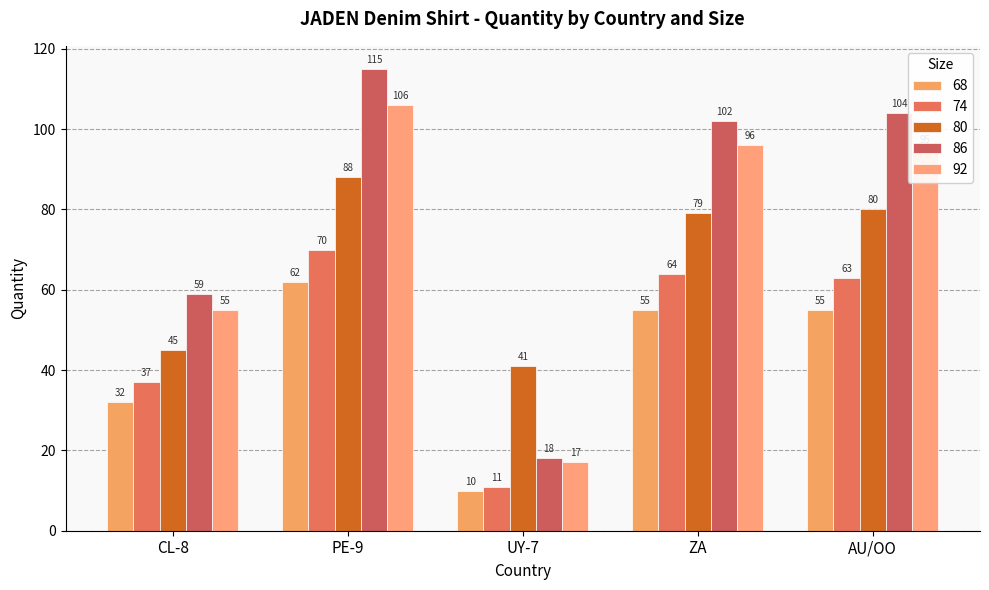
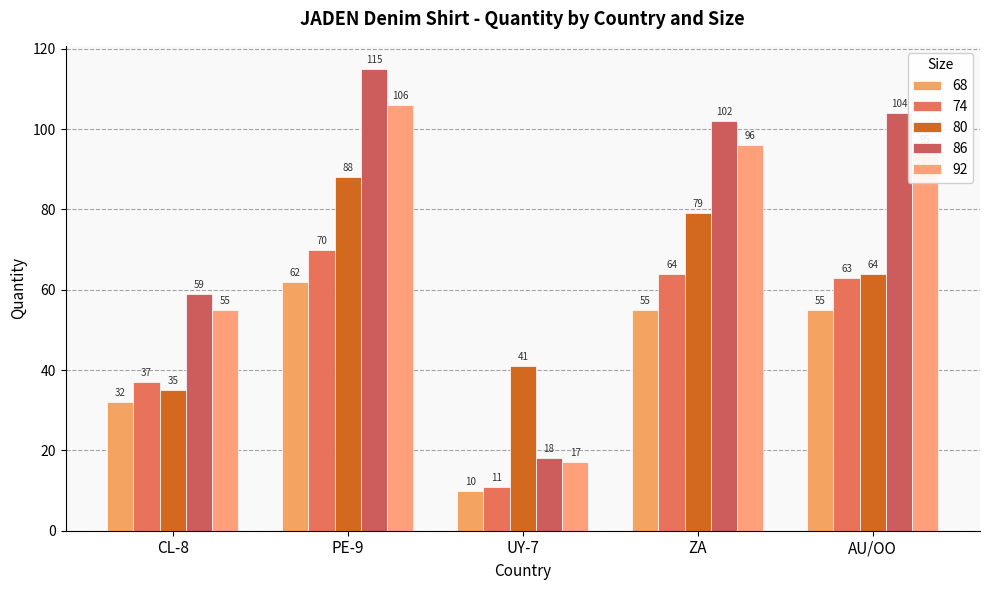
80, CL-8: 45 -> 35
80, AU/OO: 80 -> 64
